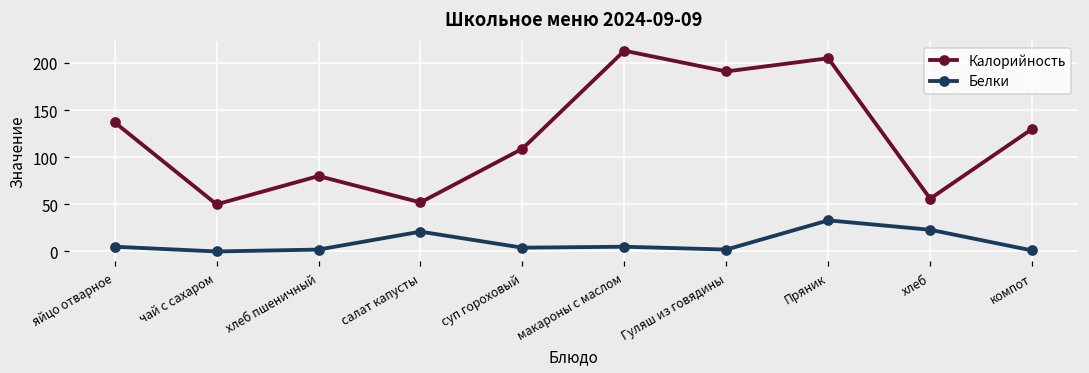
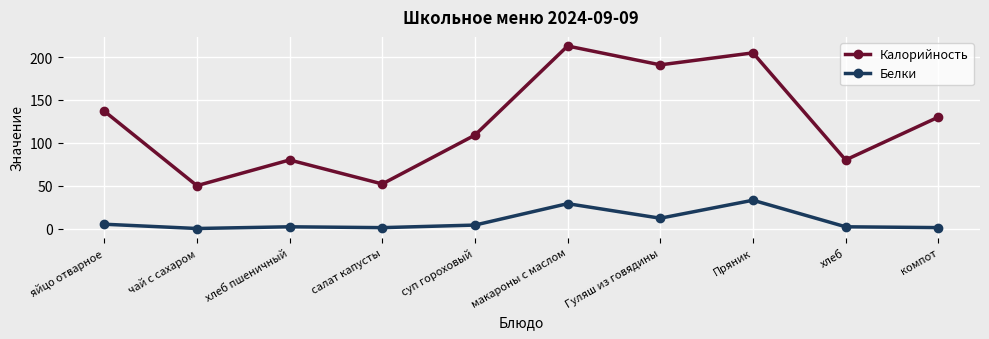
Белки, салат капусты: 20 -> 0
Белки, макароны с маслом: 10 -> 30
Белки, Гуляш из говядины: 0 -> 10
Калорийность, хлеб: 60 -> 80
Белки, хлеб: 20 -> 0
